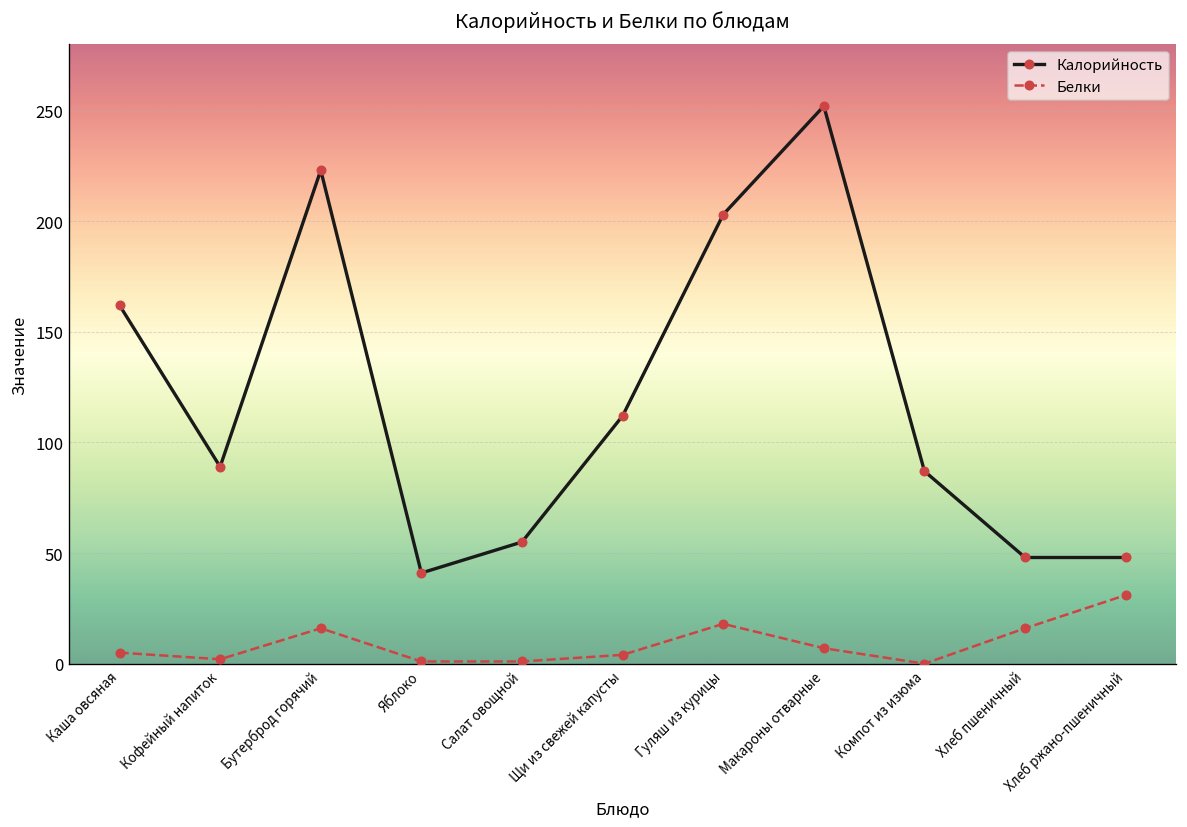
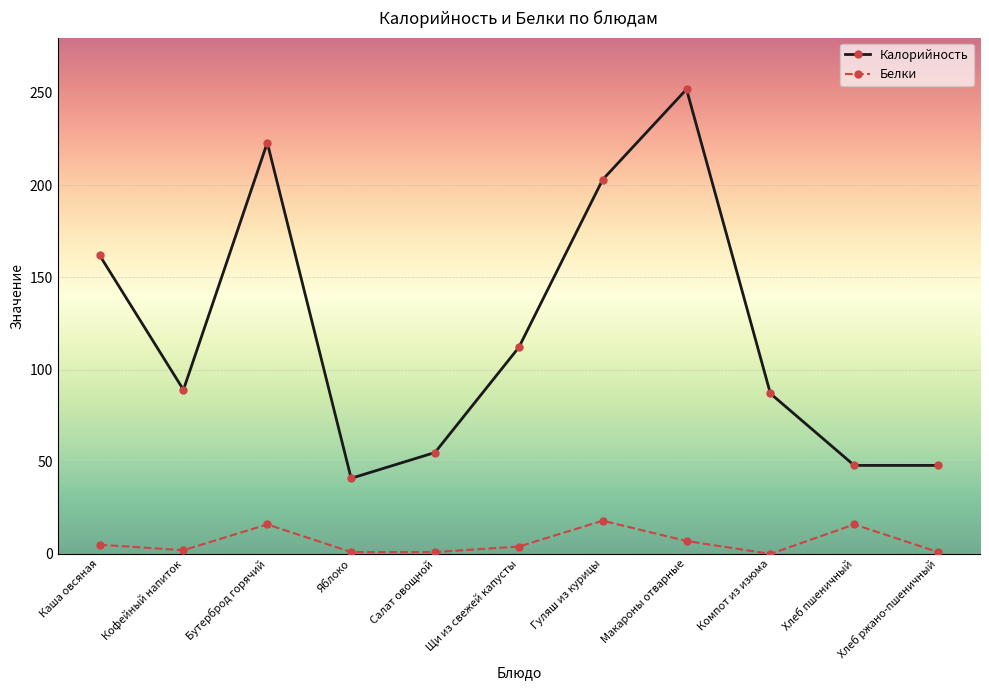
Белки, Хлеб ржано-пшеничный: 31 -> 1
